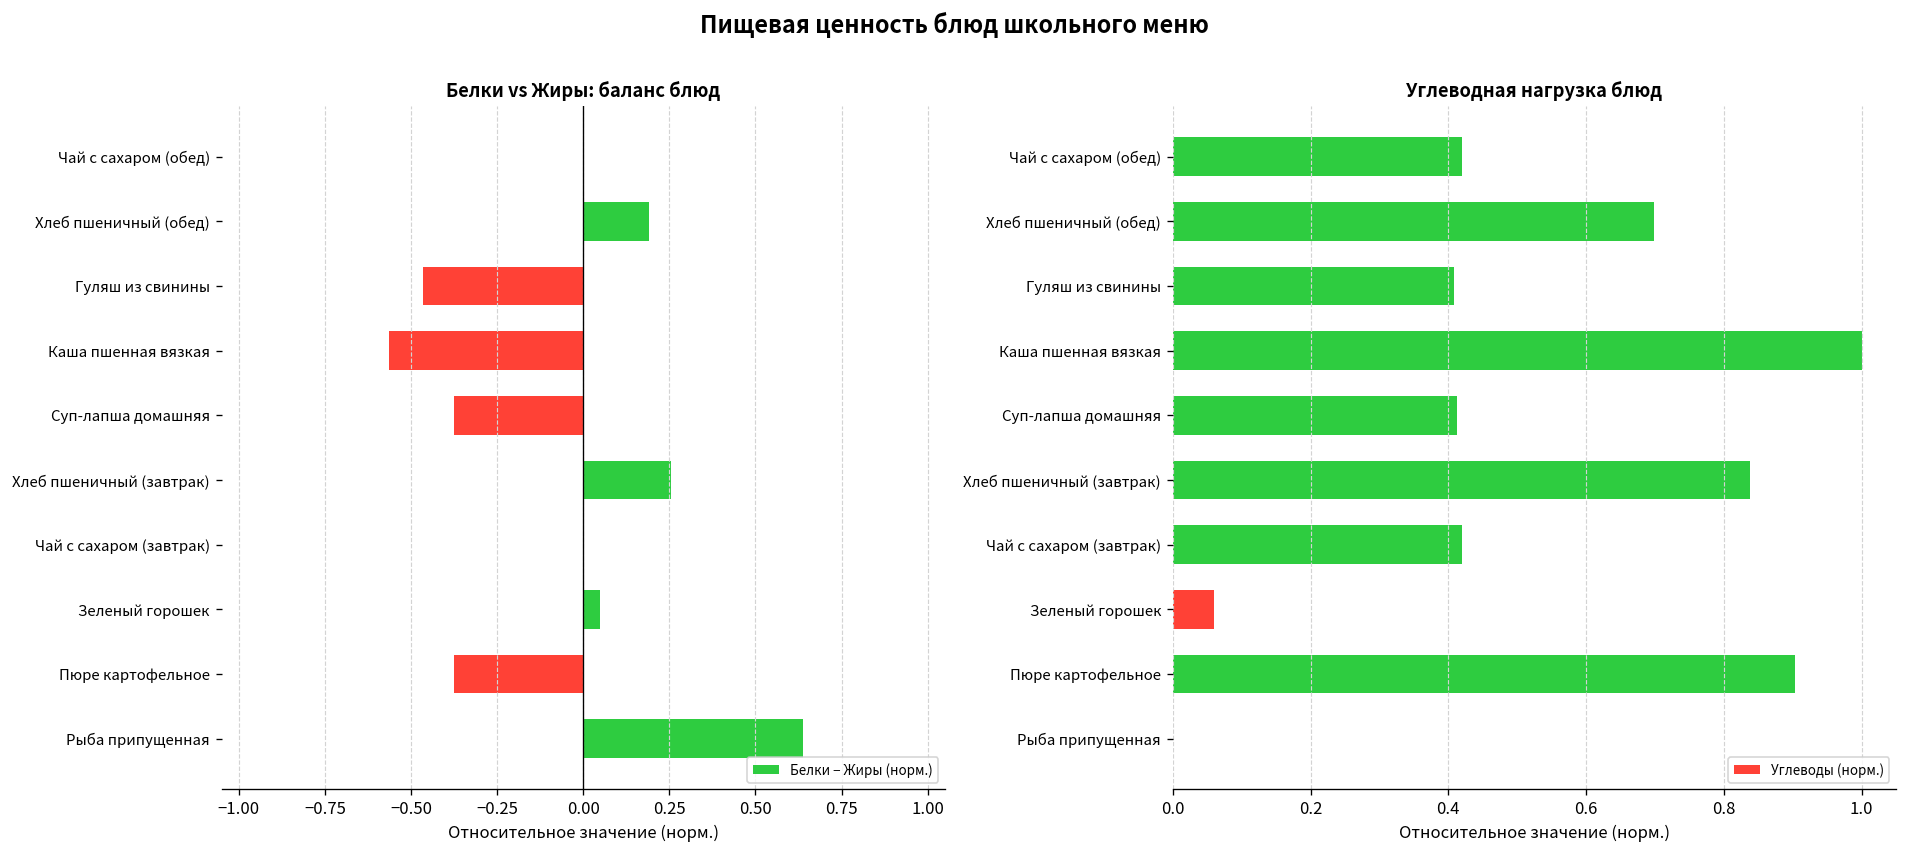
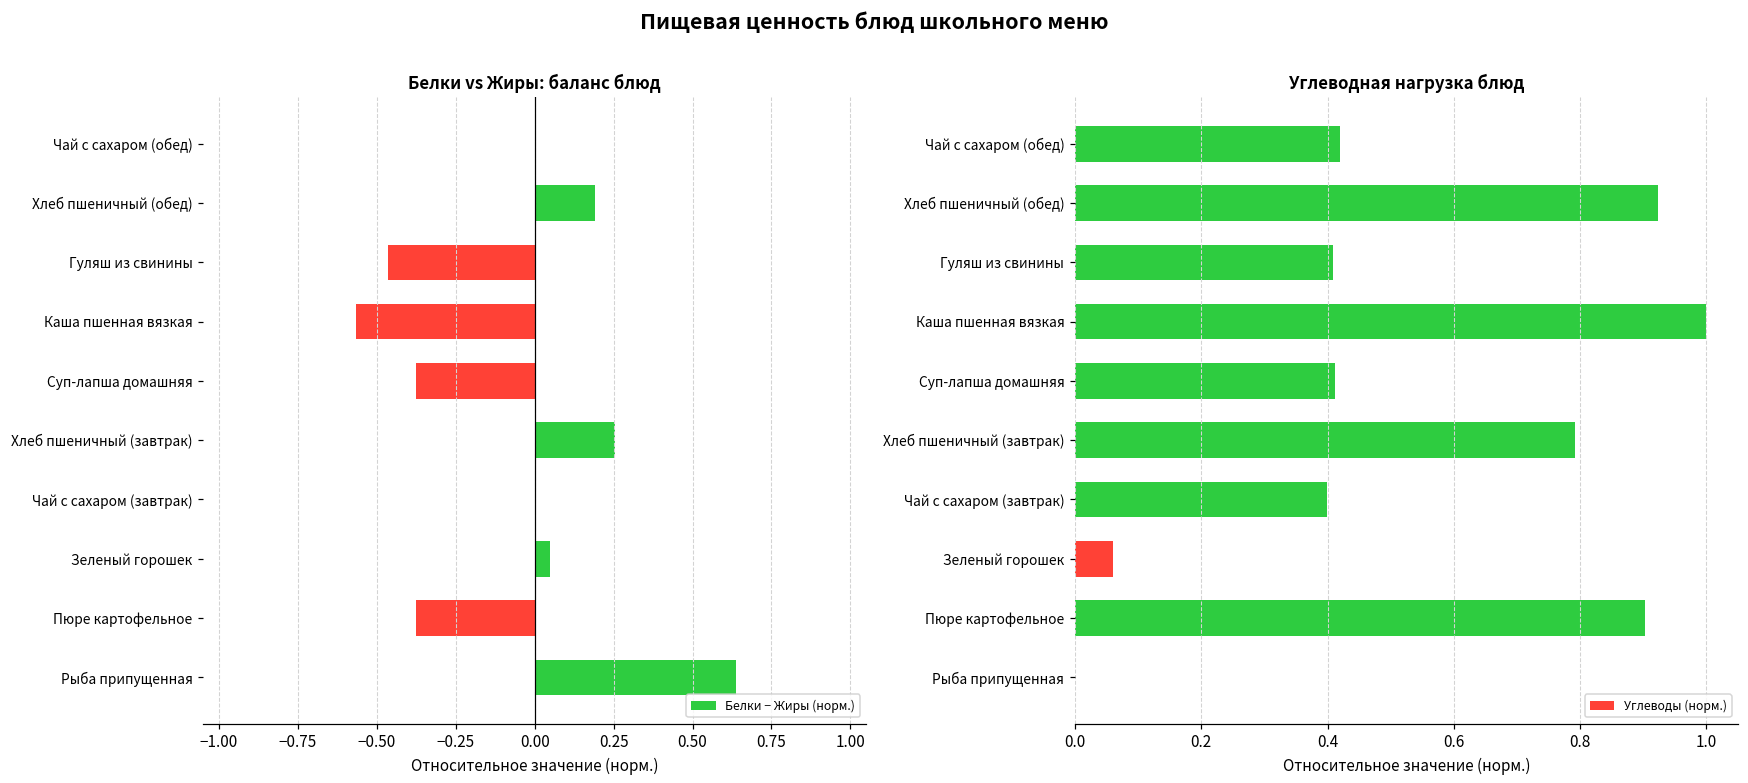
Углеводная нагрузка блюд, Хлеб пшеничный (обед): 0.70 -> 0.92
Углеводная нагрузка блюд, Хлеб пшеничный (завтрак): 0.84 -> 0.79
Углеводная нагрузка блюд, Чай с сахаром (завтрак): 0.42 -> 0.40
